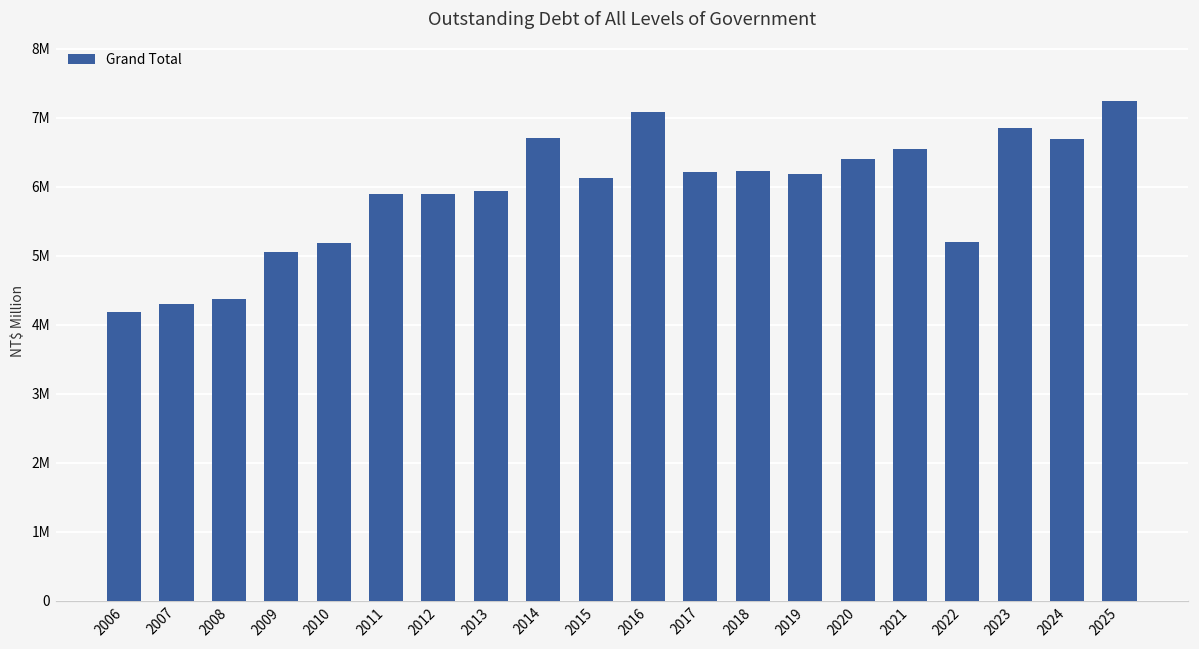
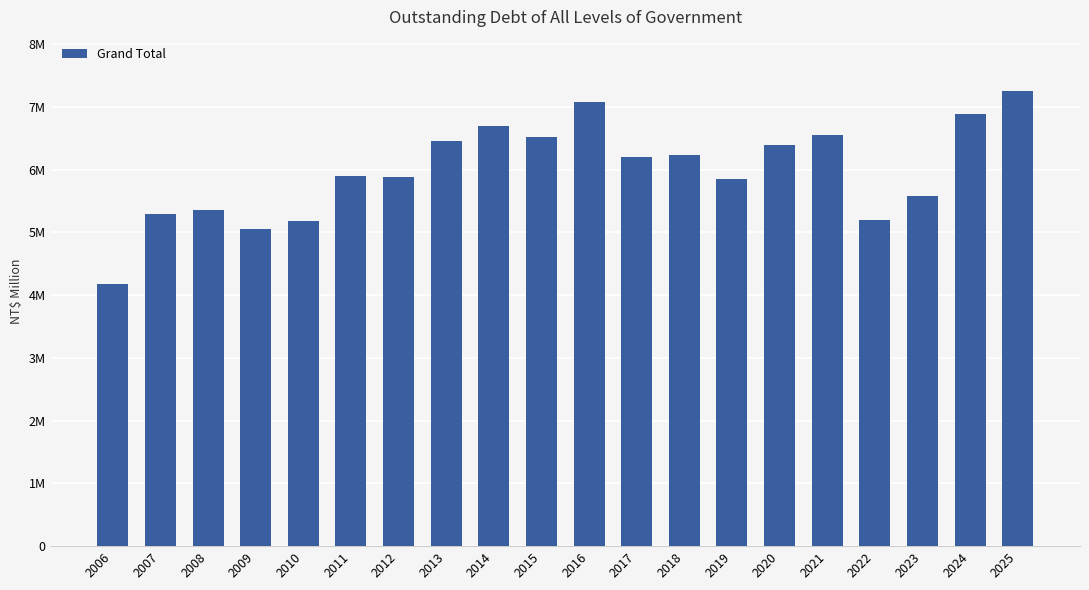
2007: 4300000 -> 5300000
2008: 4400000 -> 5400000
2013: 5900000 -> 6500000
2015: 6100000 -> 6500000
2019: 6200000 -> 5900000
2023: 6800000 -> 5600000
2024: 6700000 -> 6900000
